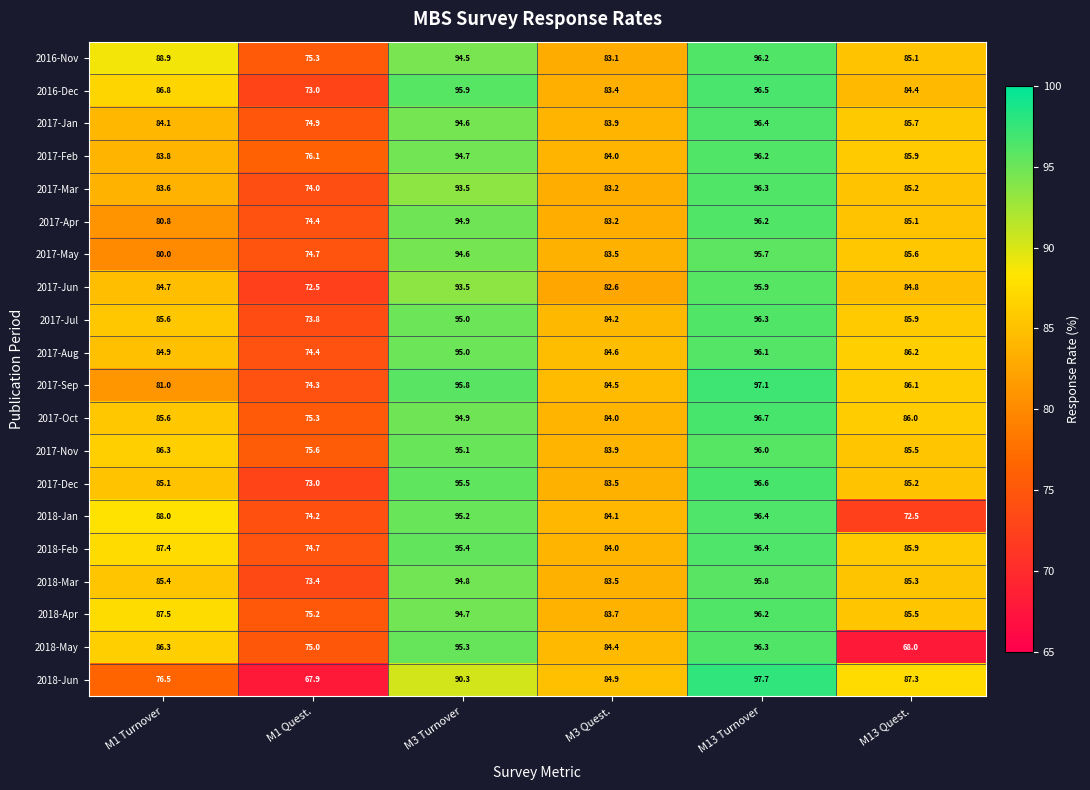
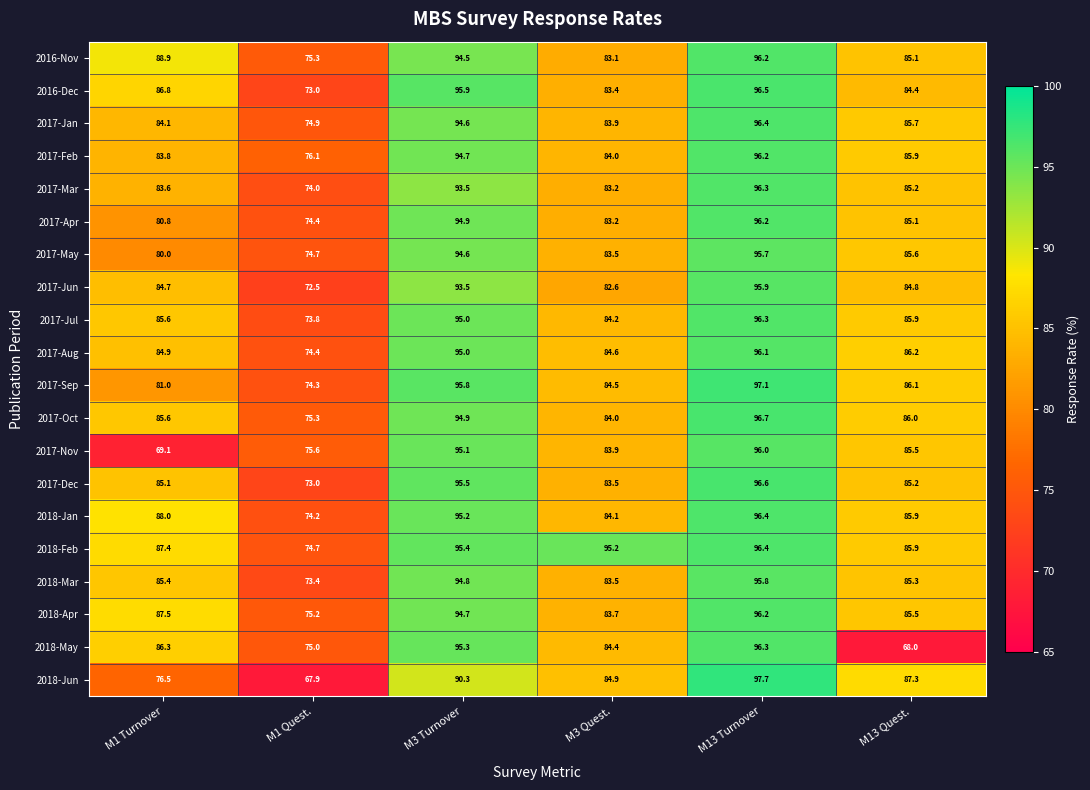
2017-Nov, M1 Turnover: 86.3 -> 69.1
2018-Jan, M13 Quest.: 72.5 -> 85.9
2018-Feb, M3 Quest.: 84.0 -> 95.2
